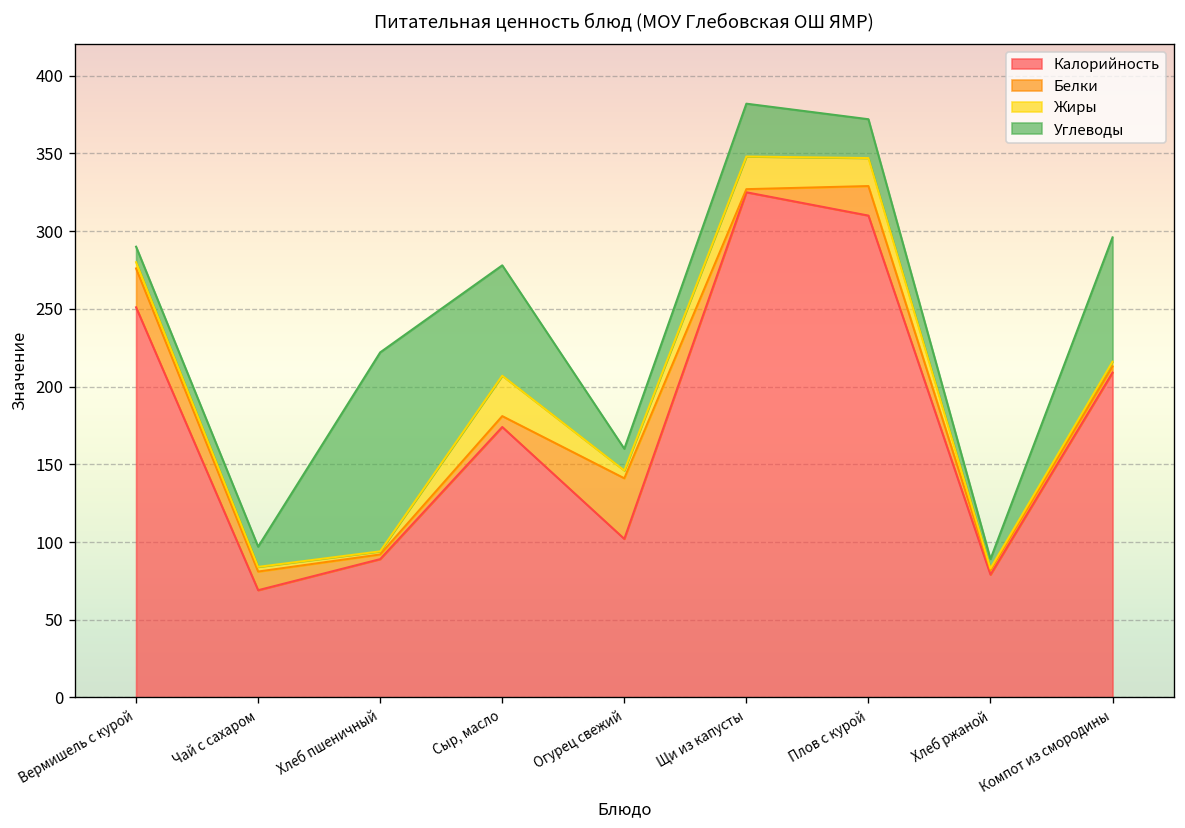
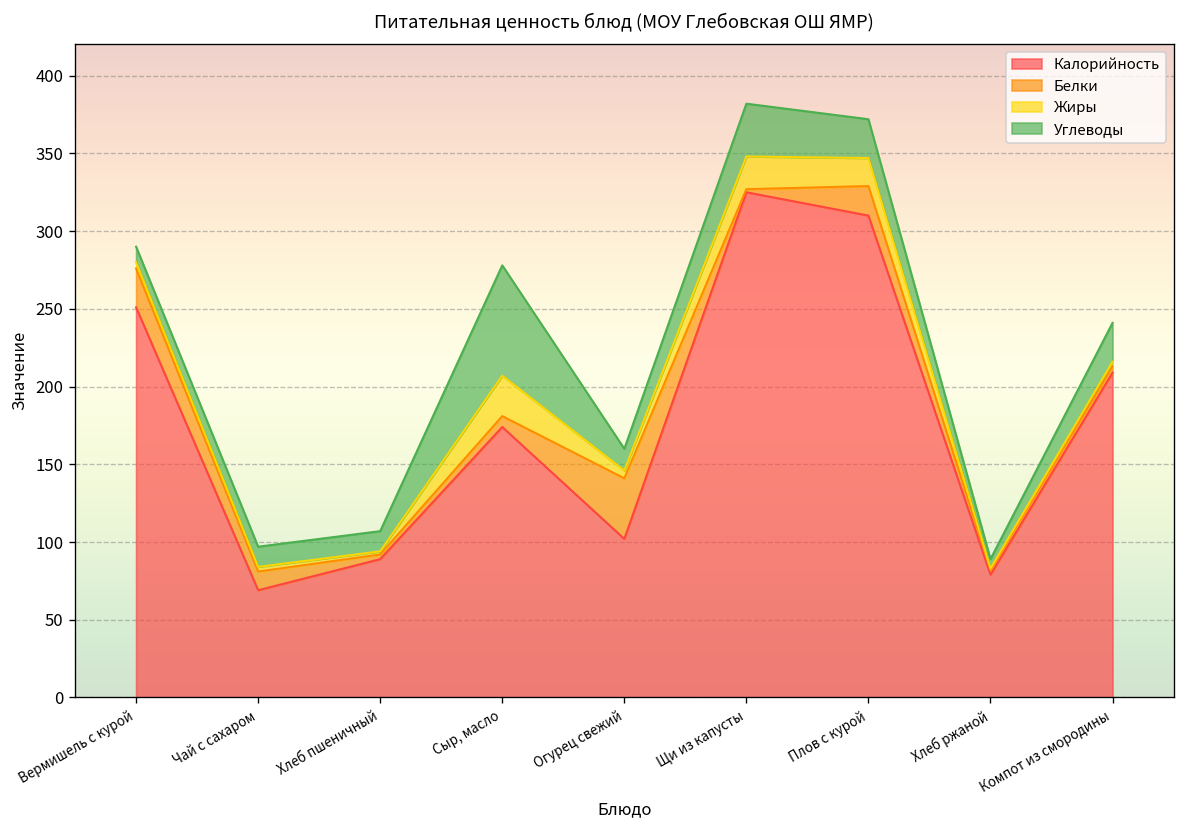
Углеводы, Хлеб пшеничный: 128 -> 13
Углеводы, Компот из смородины: 80 -> 25
